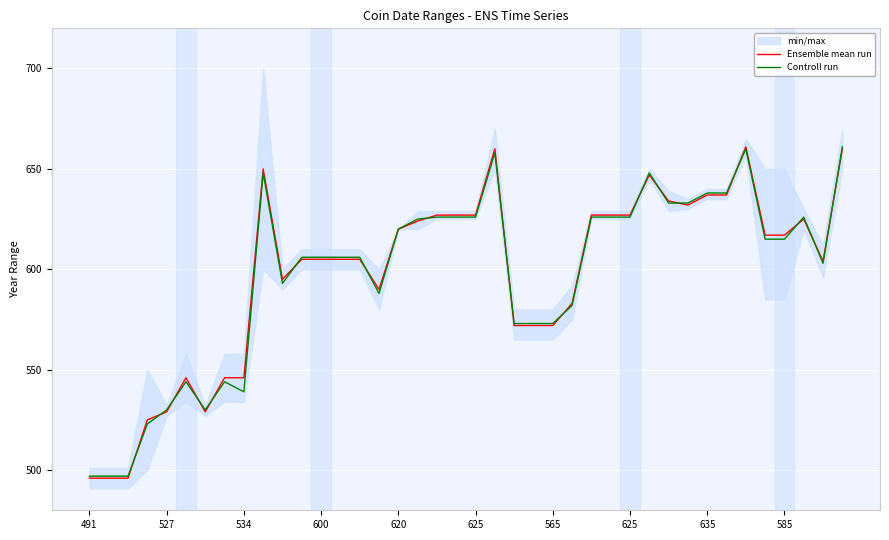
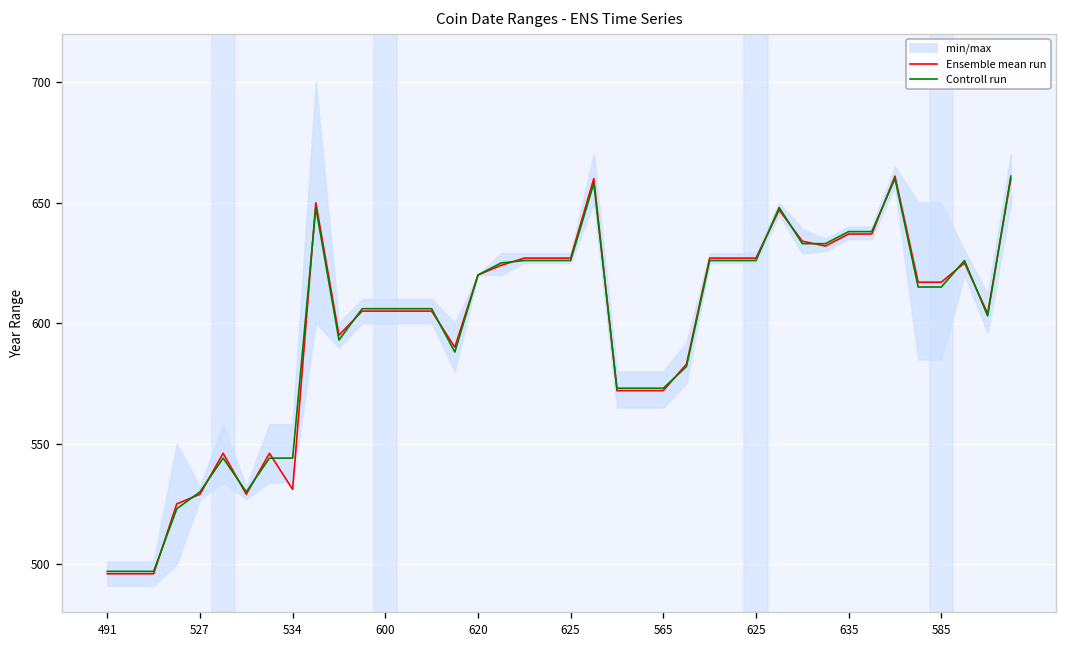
Ensemble mean run, 534: 546 -> 531
Controll run, 534: 539 -> 544
